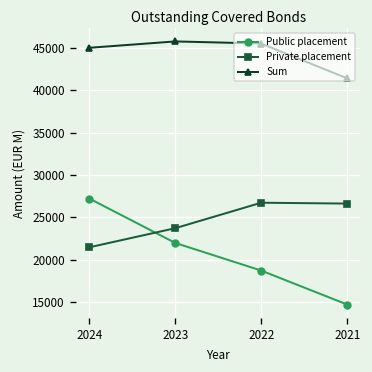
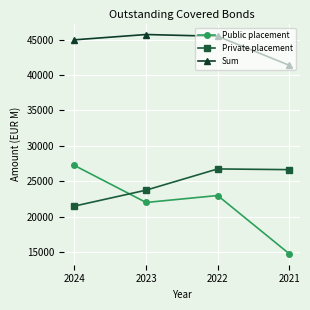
Public placement, 2022: 19000 -> 23000
